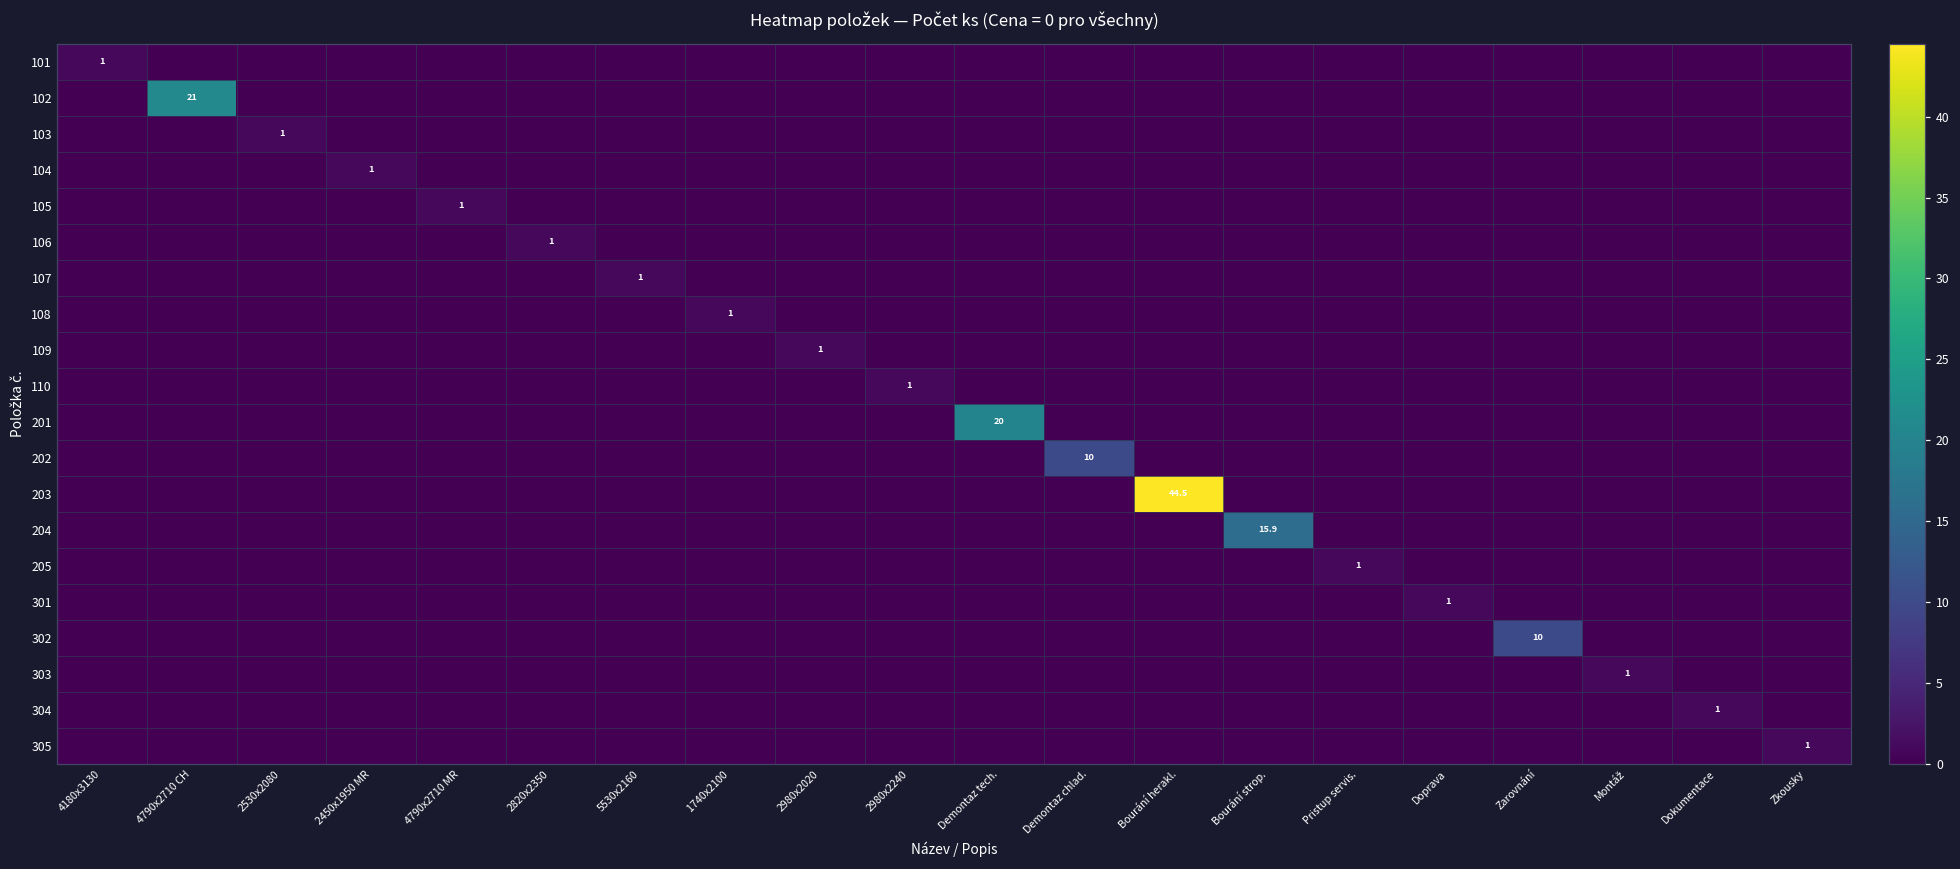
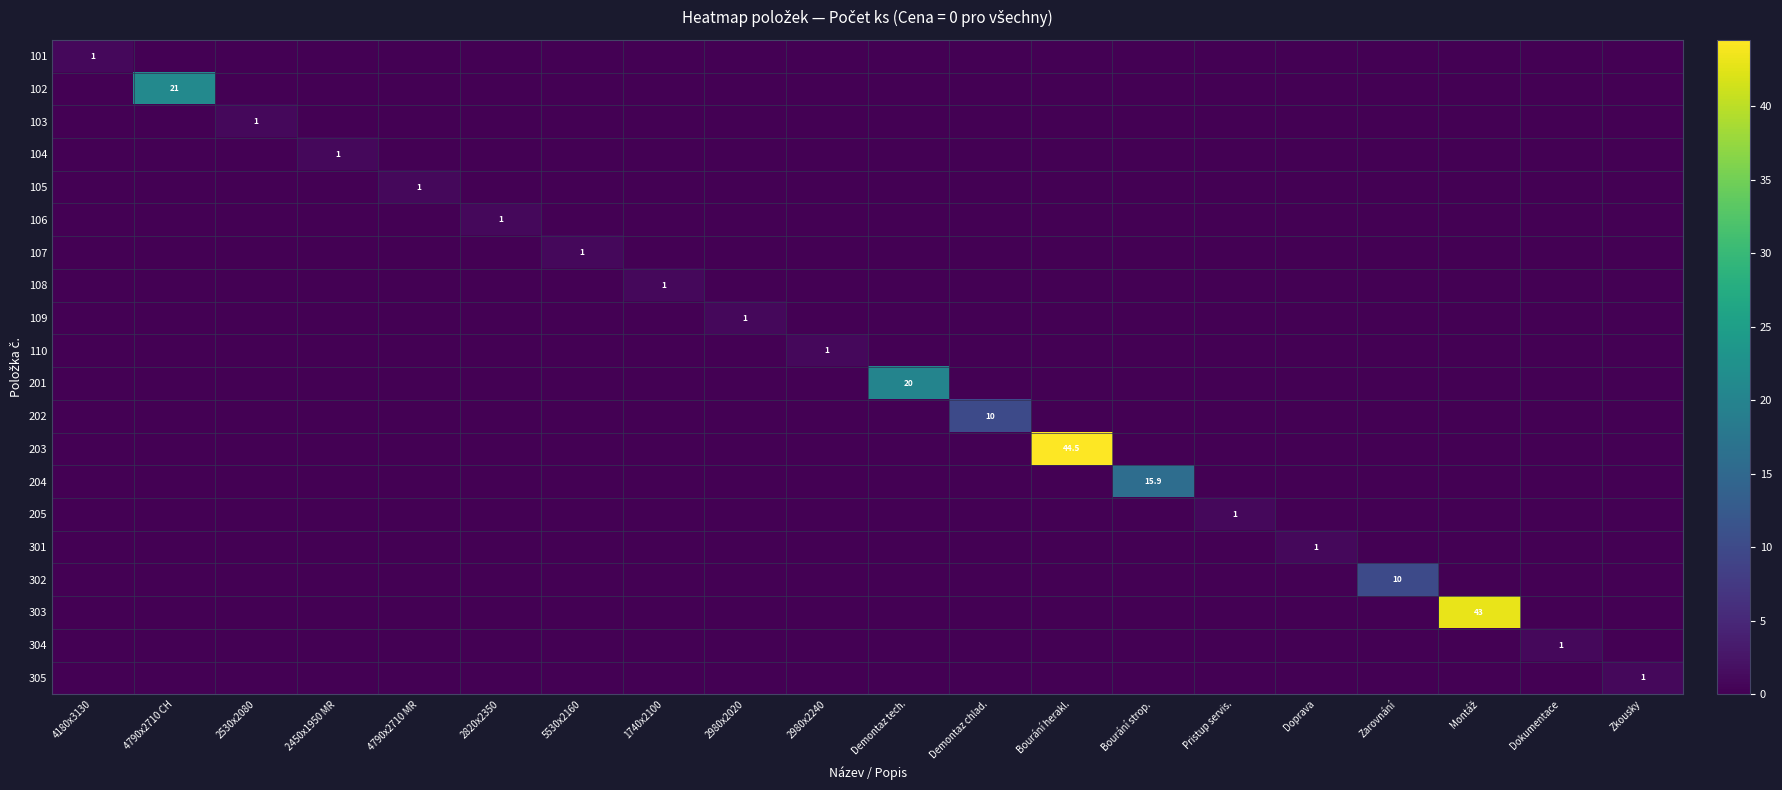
303, Montáž: 1 -> 43
